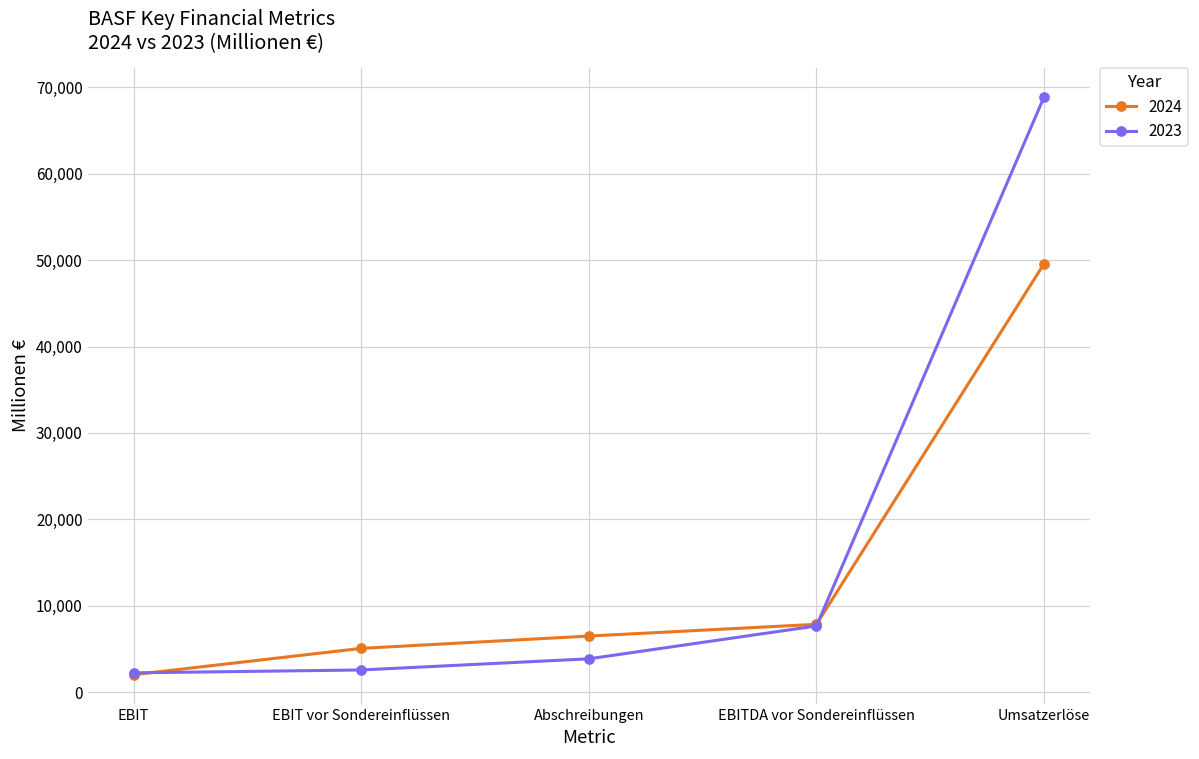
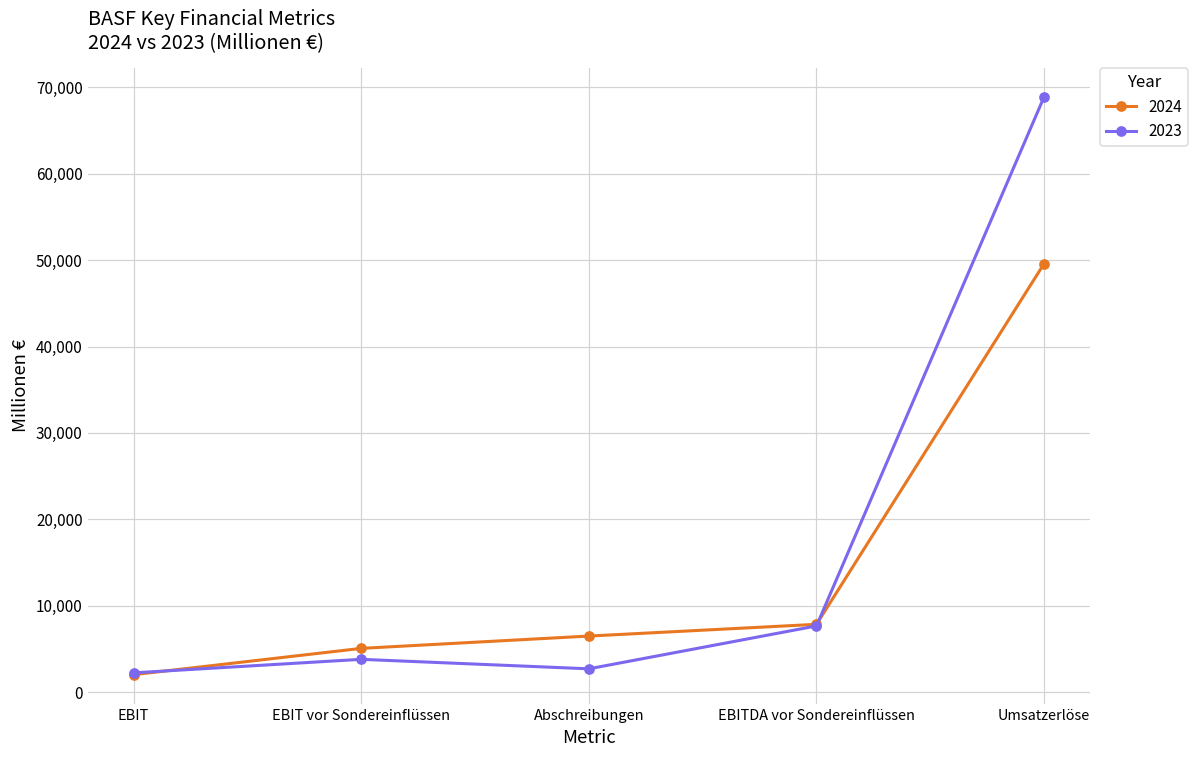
2023, EBIT vor Sondereinflüssen: 3,000 -> 4,000
2023, Abschreibungen: 4,000 -> 3,000
